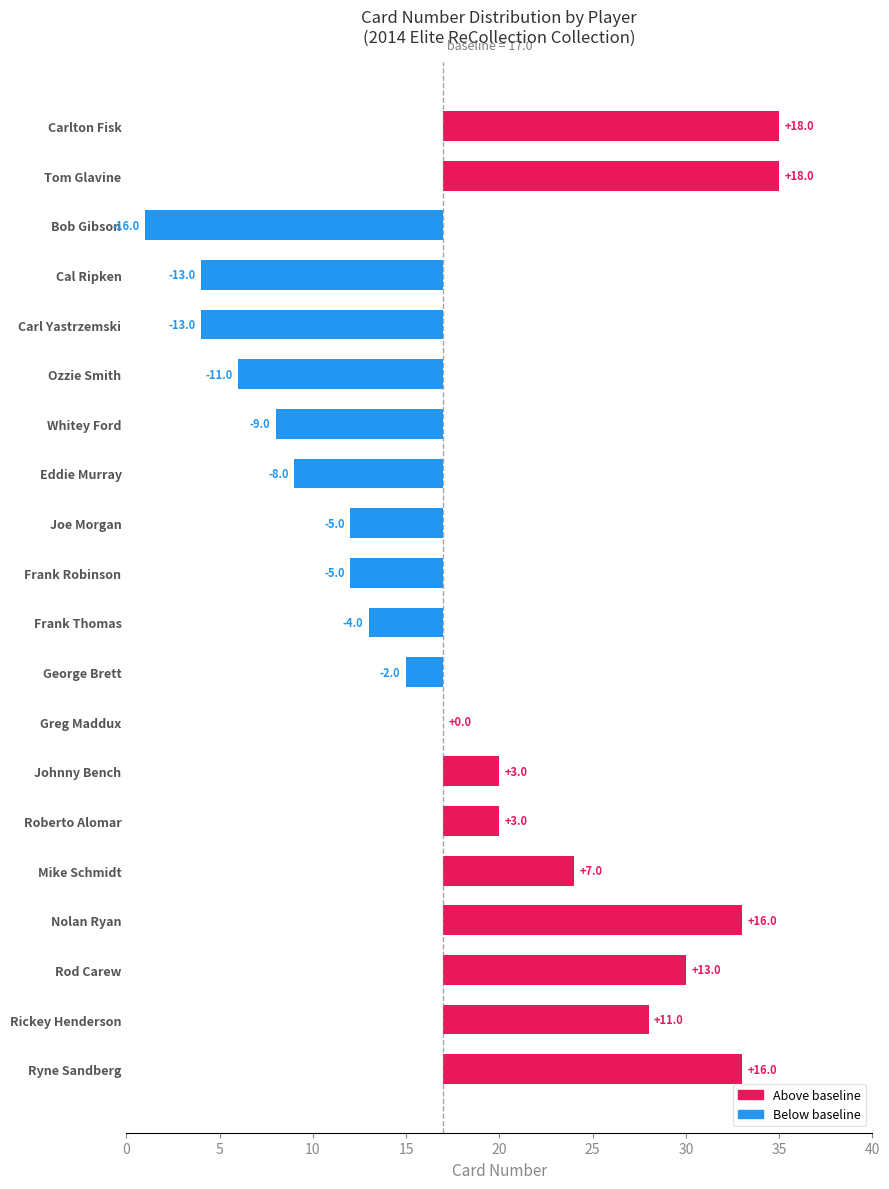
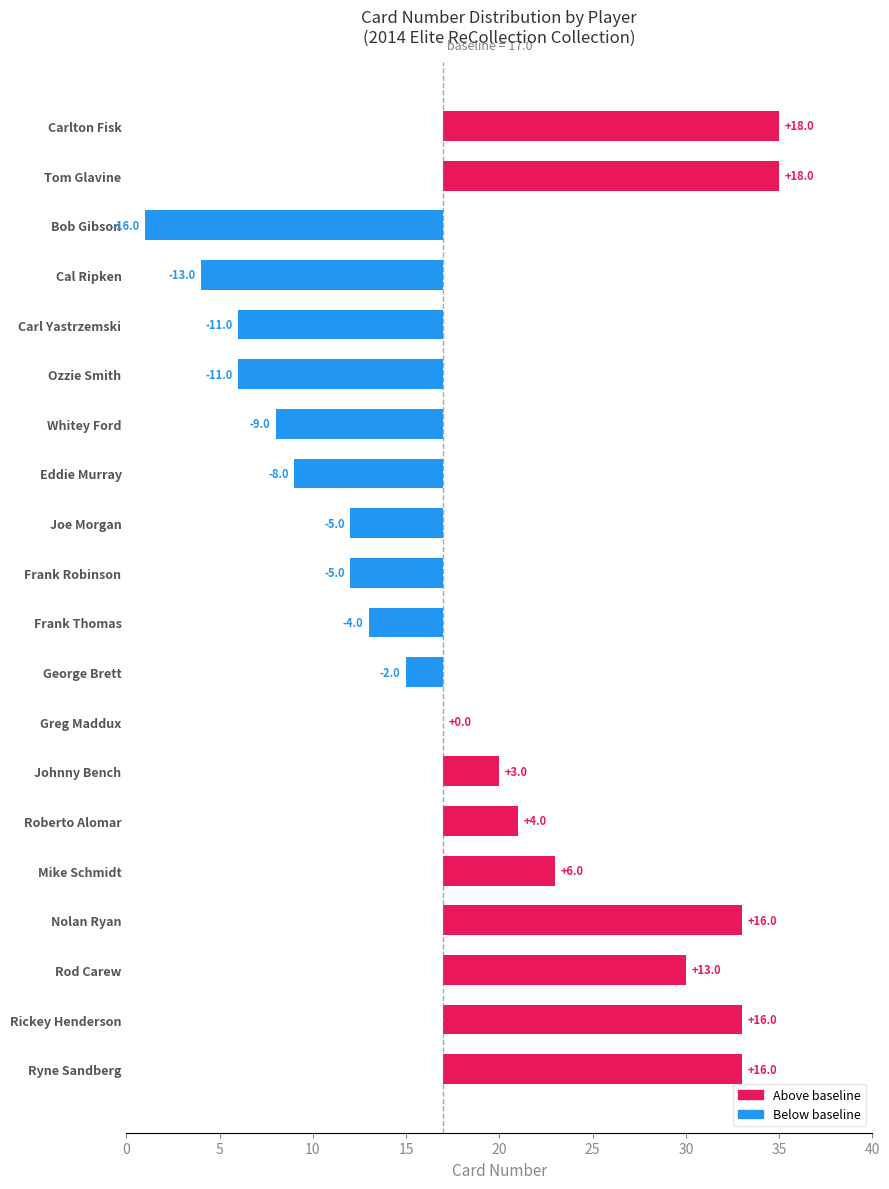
Carl Yastrzemski: -13.0 -> -11.0
Roberto Alomar: +3.0 -> +4.0
Mike Schmidt: +7.0 -> +6.0
Rickey Henderson: +11.0 -> +16.0
